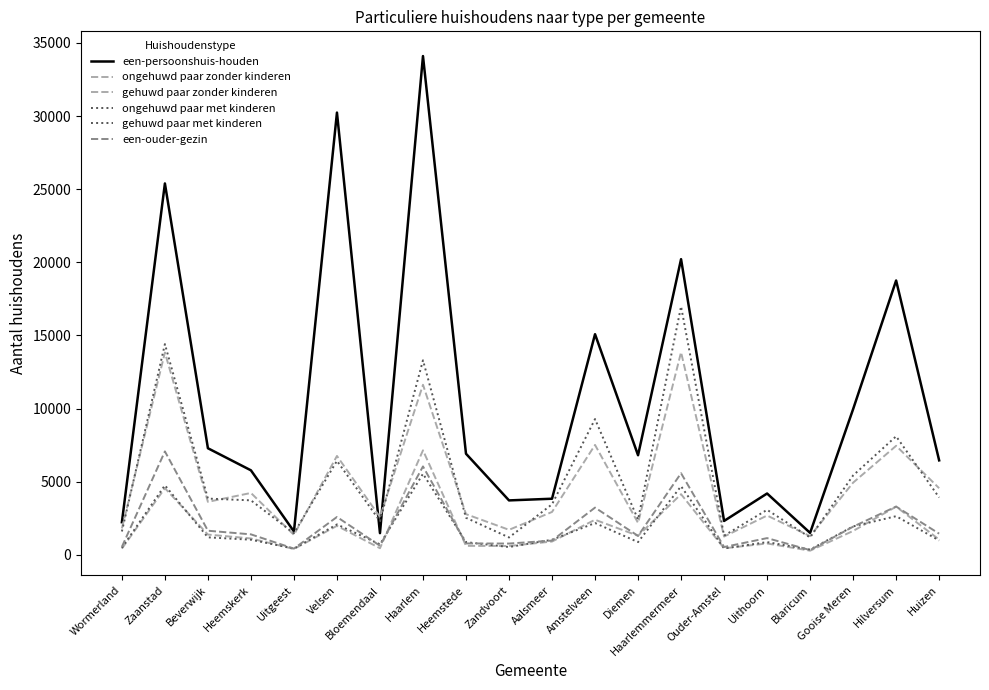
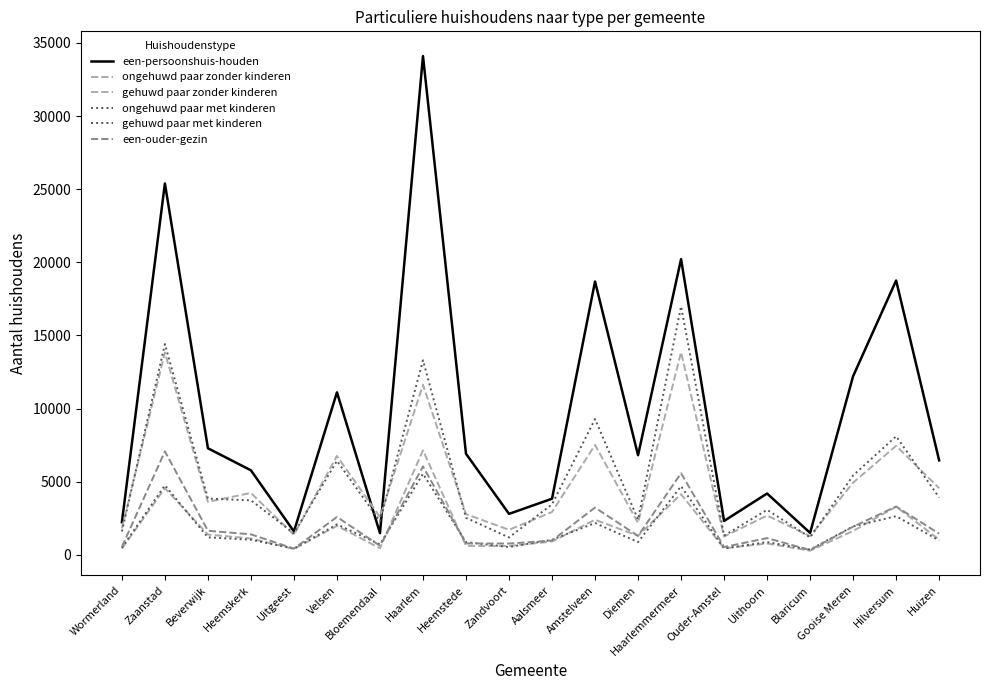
een-persoonshuis-houden, Velsen: 30200 -> 11100
een-persoonshuis-houden, Zandvoort: 3700 -> 2800
een-persoonshuis-houden, Amstelveen: 15100 -> 18700
een-persoonshuis-houden, Gooise Meren: 10000 -> 12200
